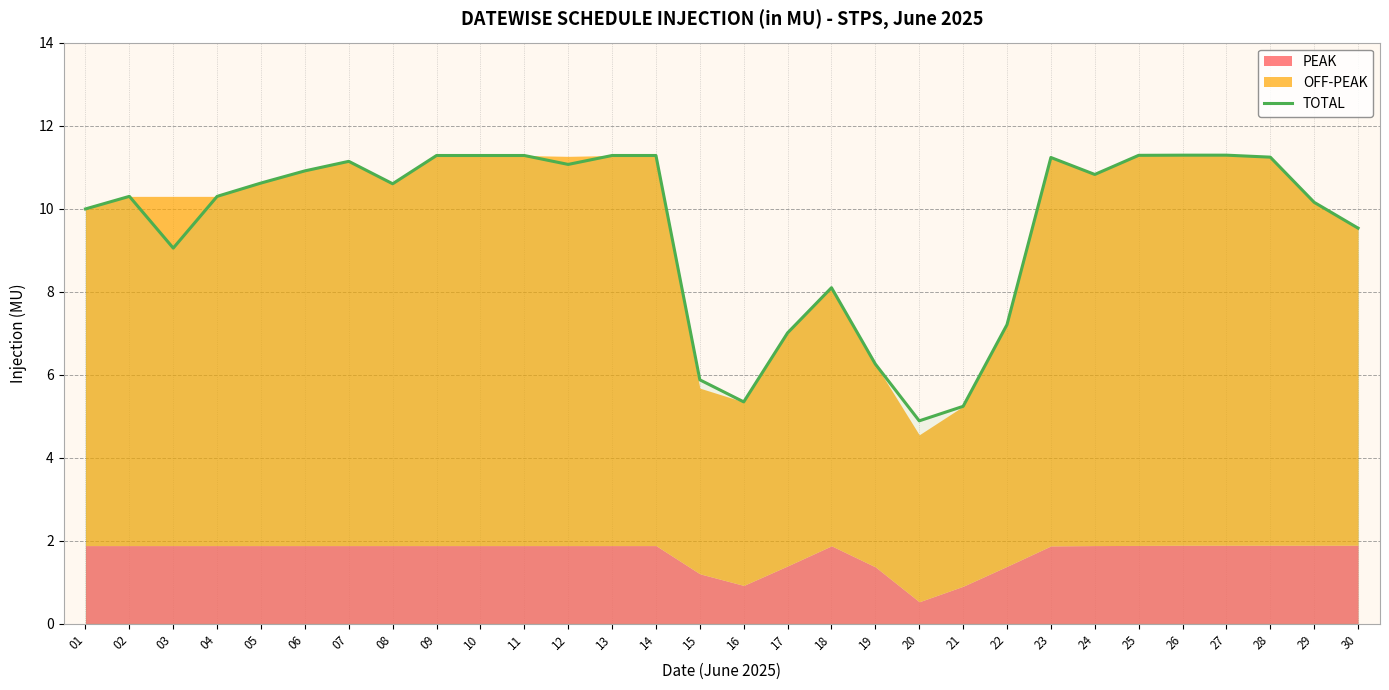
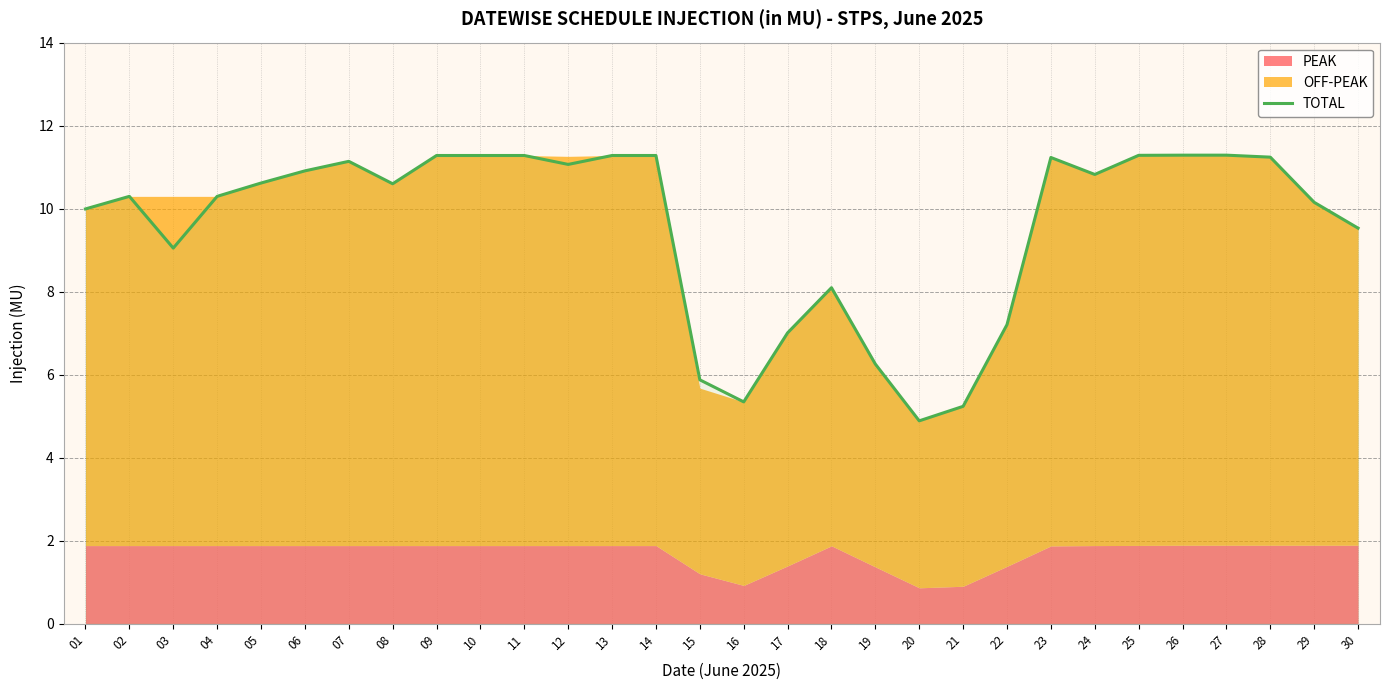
PEAK, 20: 0.5 -> 0.9
